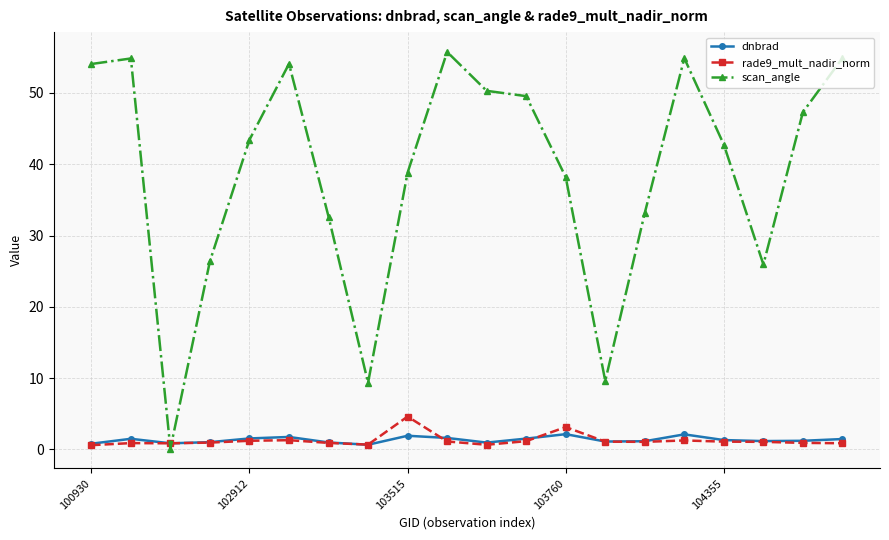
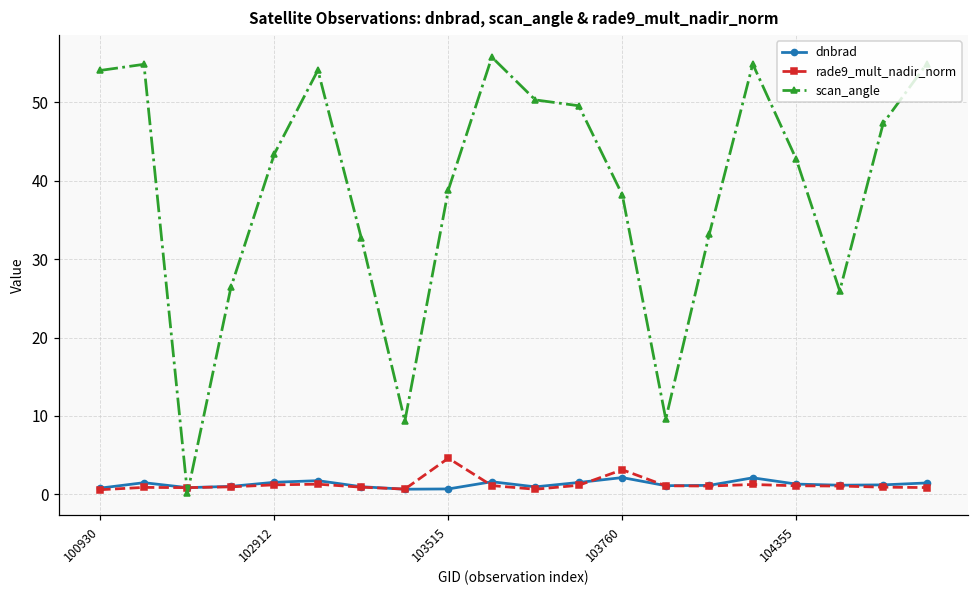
dnbrad, 103515: 2 -> 1
